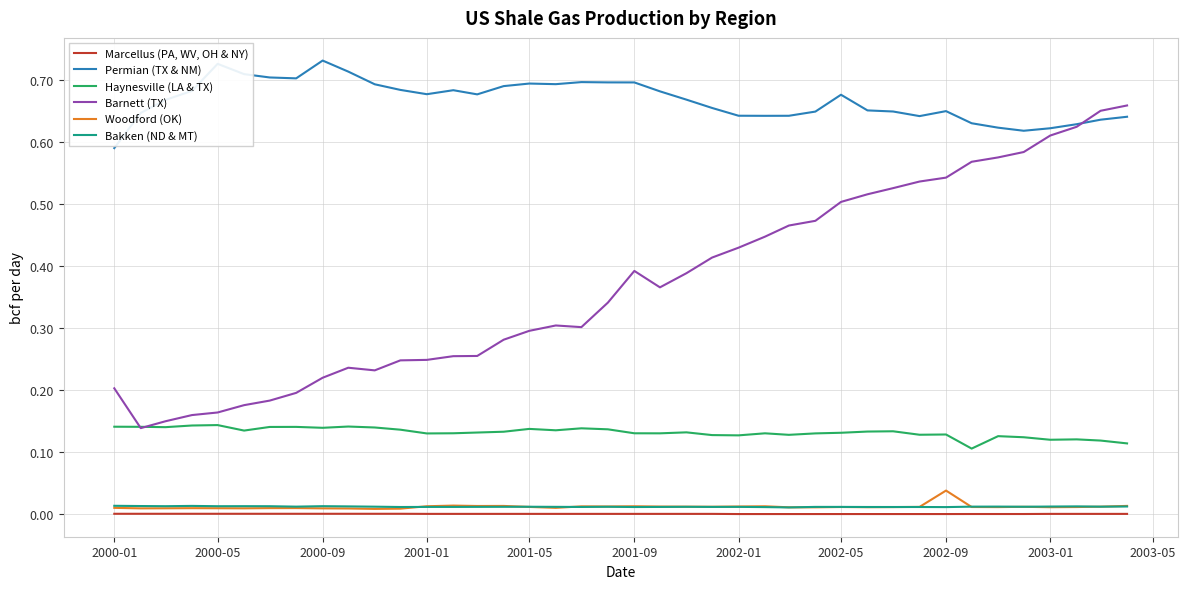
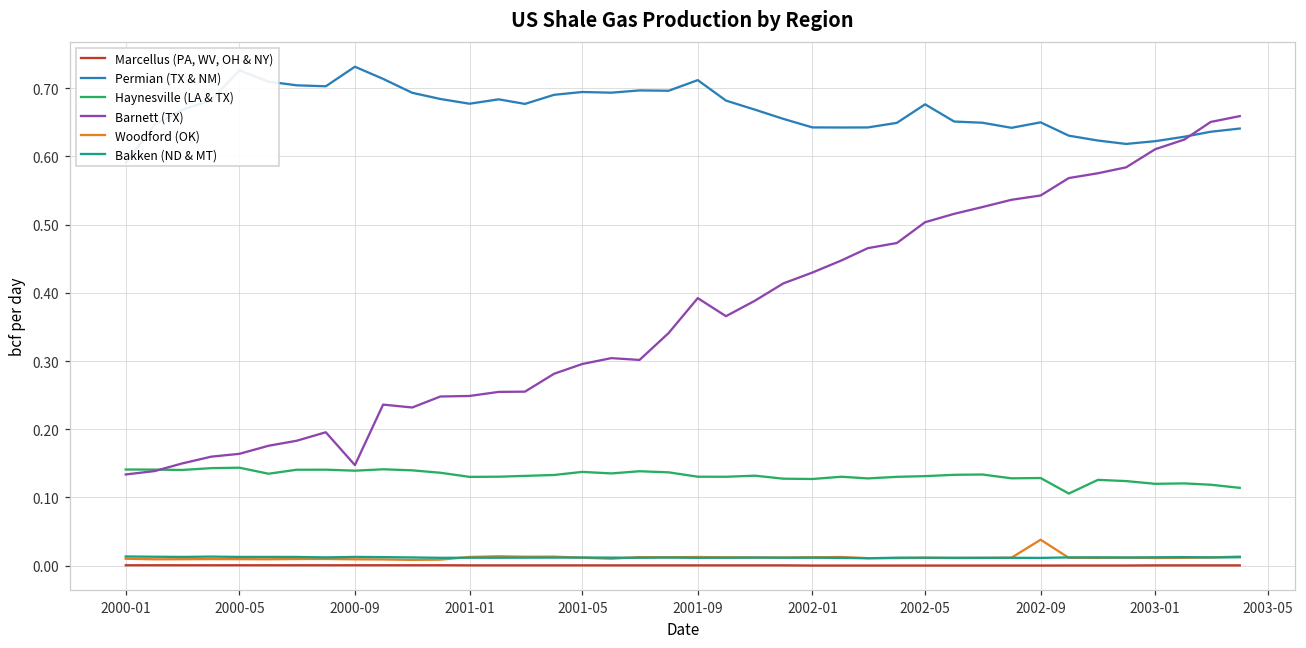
Barnett (TX), 2000-01: 0.20 -> 0.13
Barnett (TX), 2000-09: 0.22 -> 0.15
Permian (TX & NM), 2001-09: 0.70 -> 0.71
